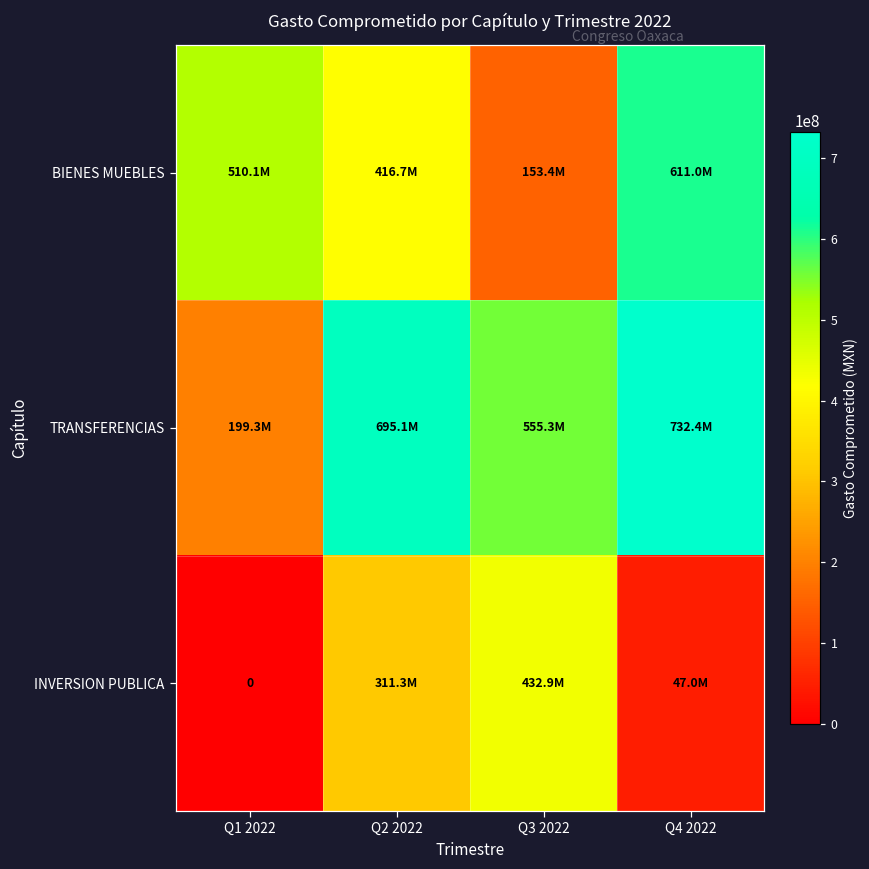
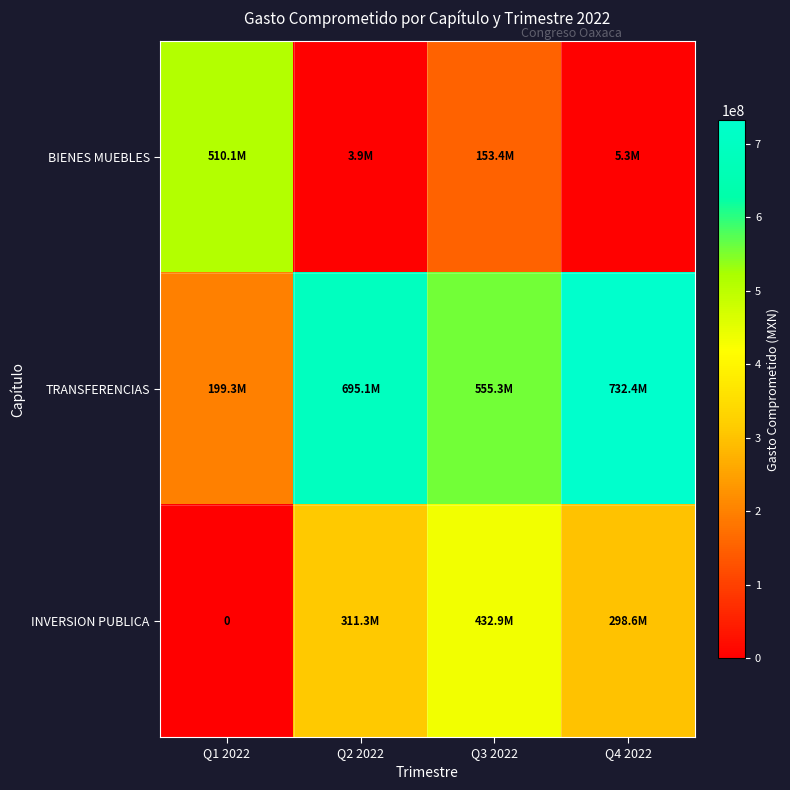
BIENES MUEBLES, Q2 2022: 416.7M -> 3.9M
BIENES MUEBLES, Q4 2022: 611.0M -> 5.3M
INVERSION PUBLICA, Q4 2022: 47.0M -> 298.6M
